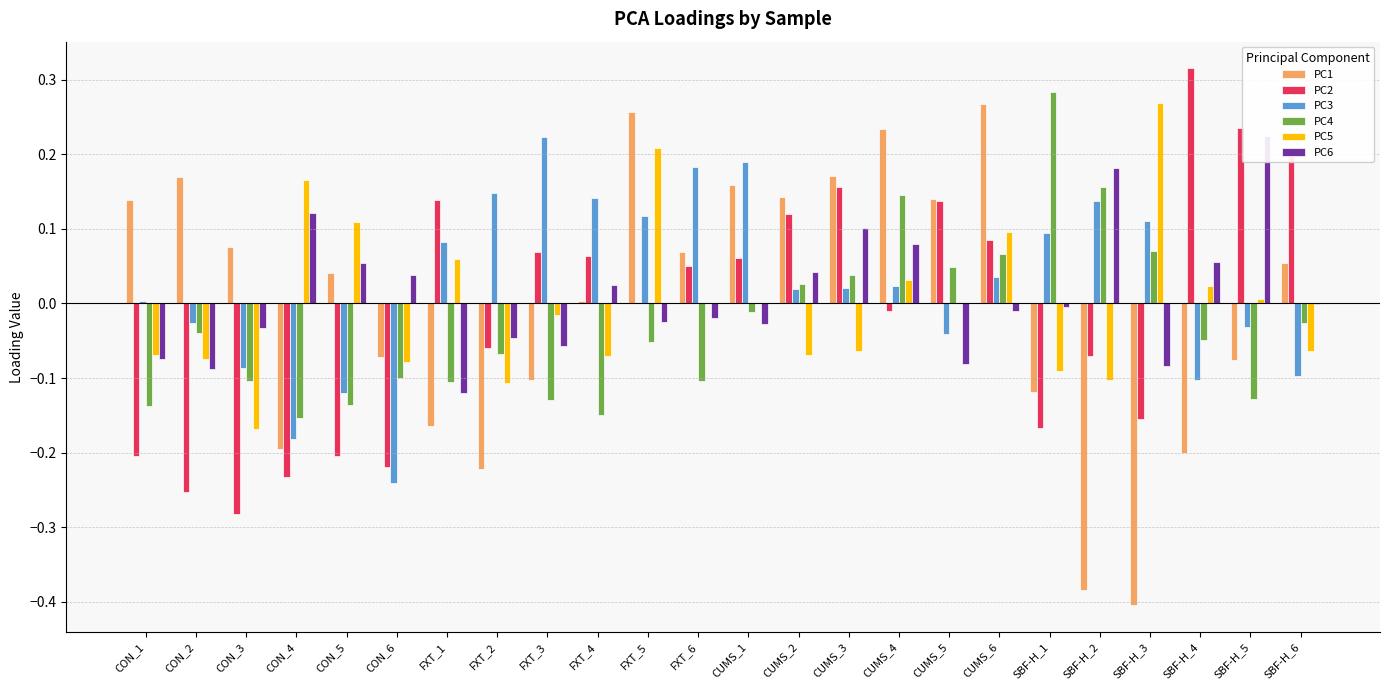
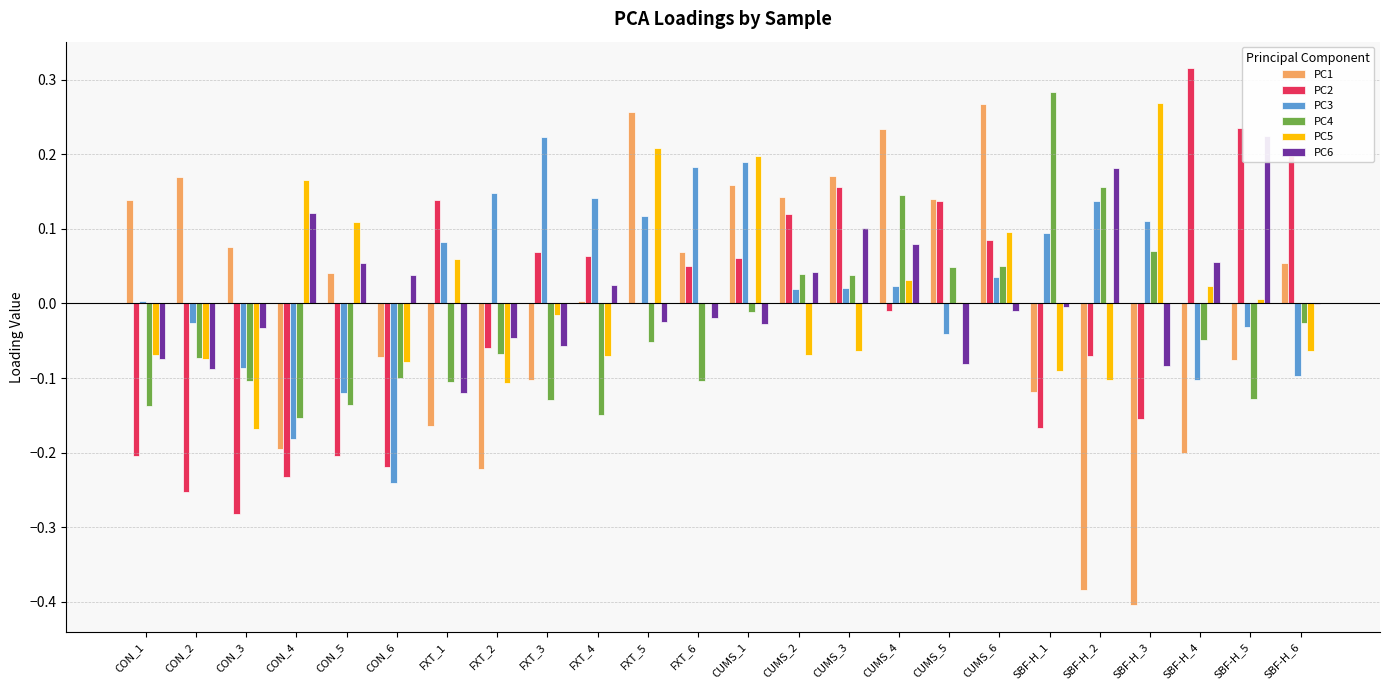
PC4, CON_2: -0.04 -> -0.07
PC5, CUMS_1: 0.00 -> 0.20
PC4, CUMS_2: 0.03 -> 0.04
PC4, CUMS_6: 0.07 -> 0.05
